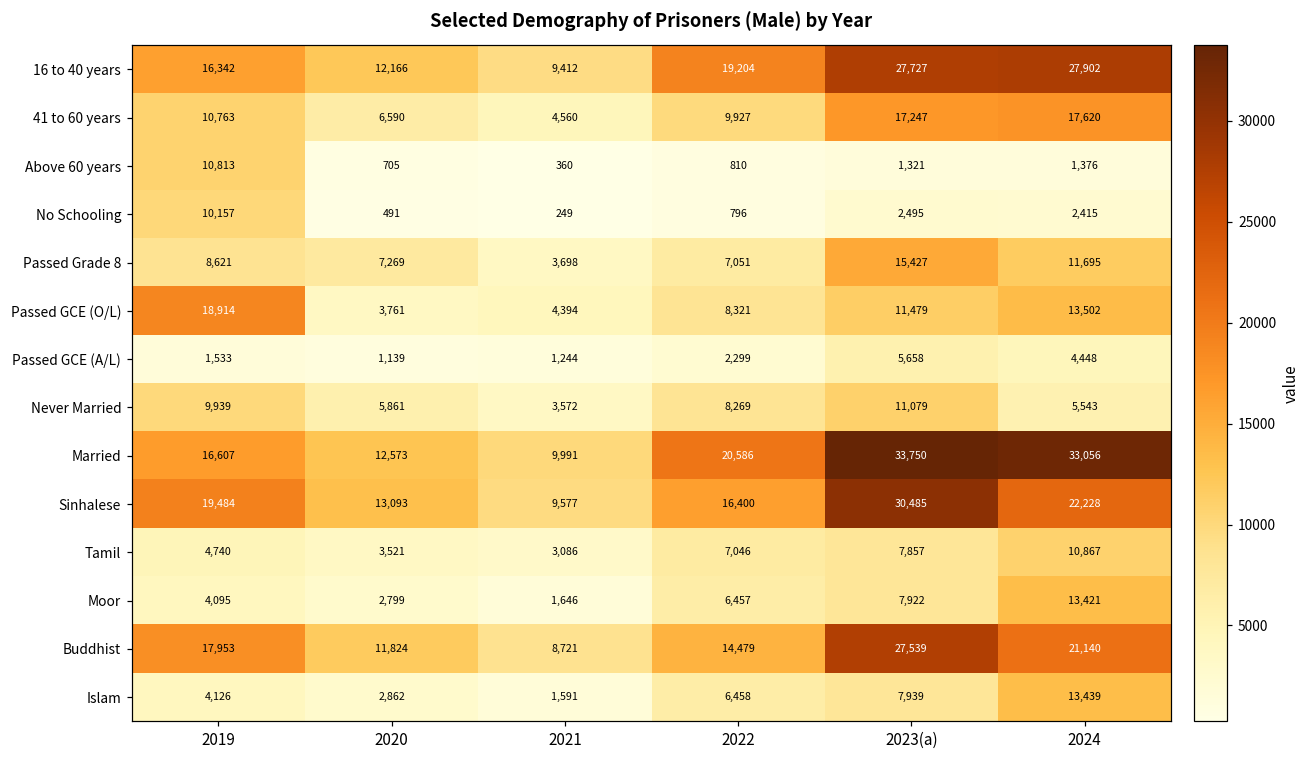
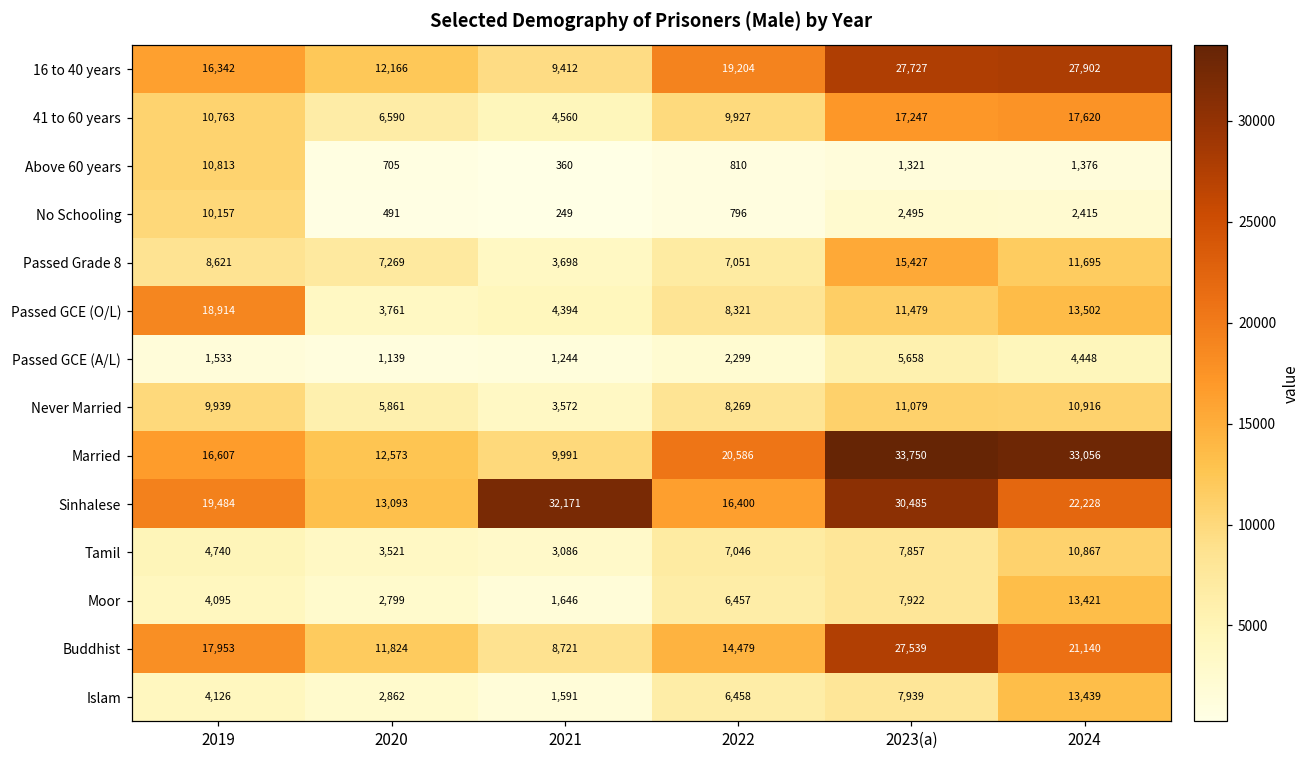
Never Married, 2024: 5,543 -> 10,916
Sinhalese, 2021: 9,577 -> 32,171
